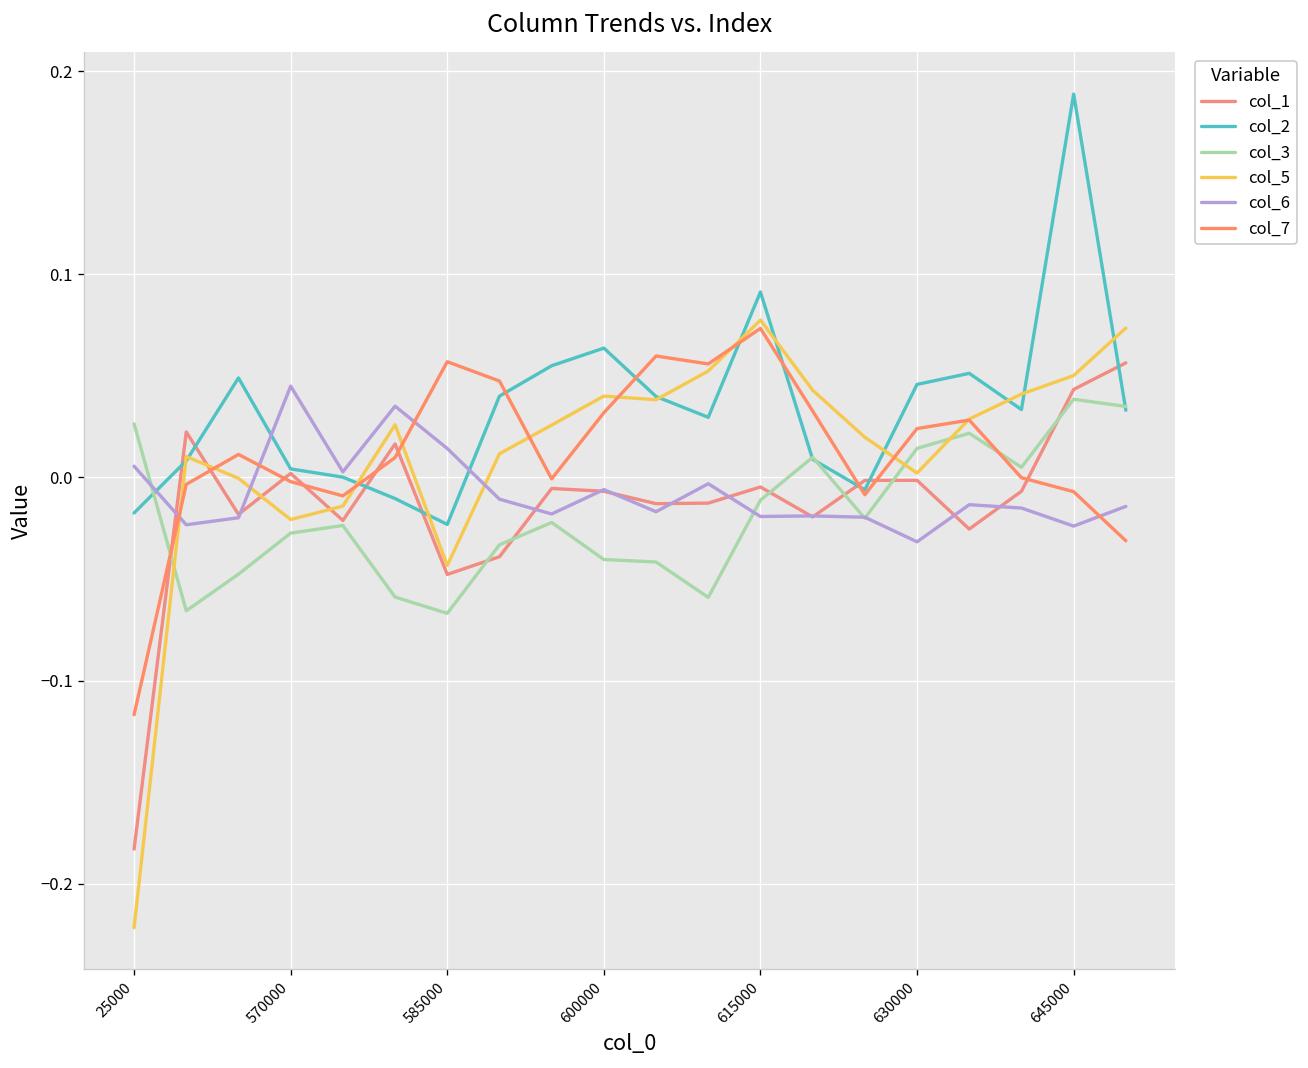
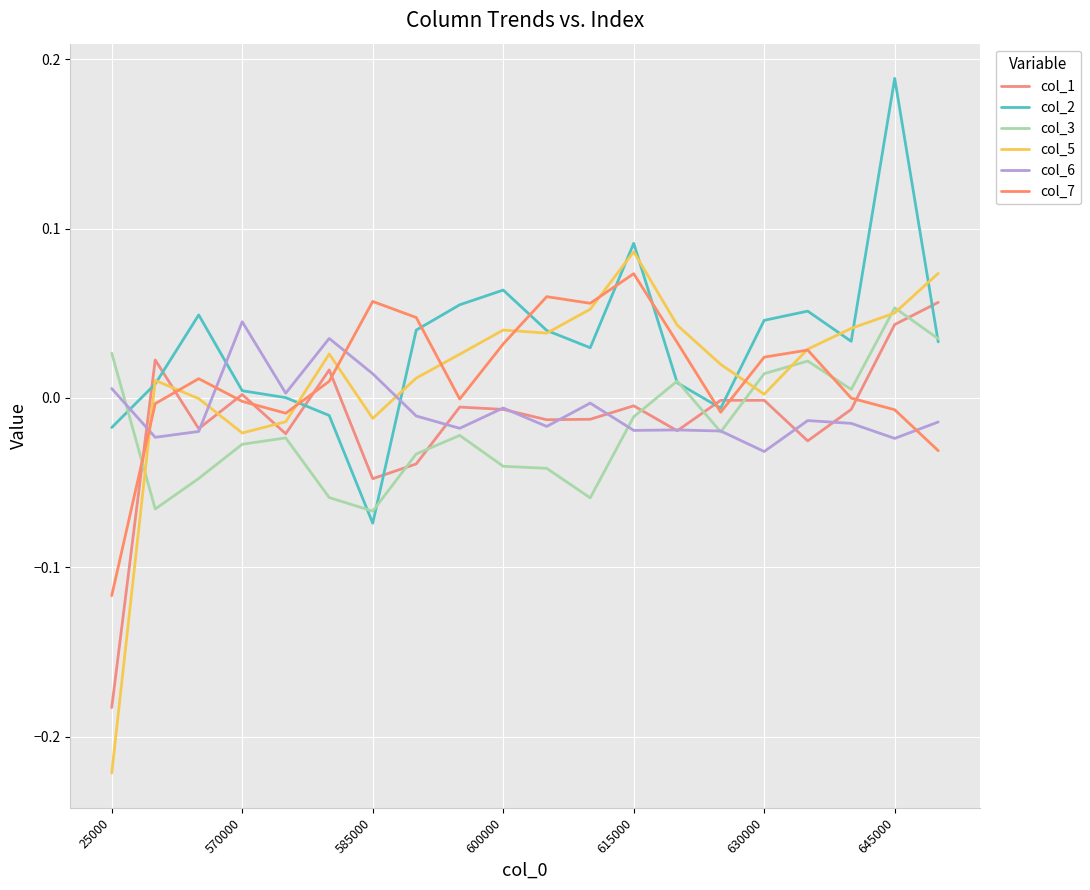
col_2, 585000: -0.023 -> -0.074
col_5, 585000: -0.043 -> -0.012
col_5, 615000: 0.077 -> 0.086
col_3, 645000: 0.038 -> 0.053
